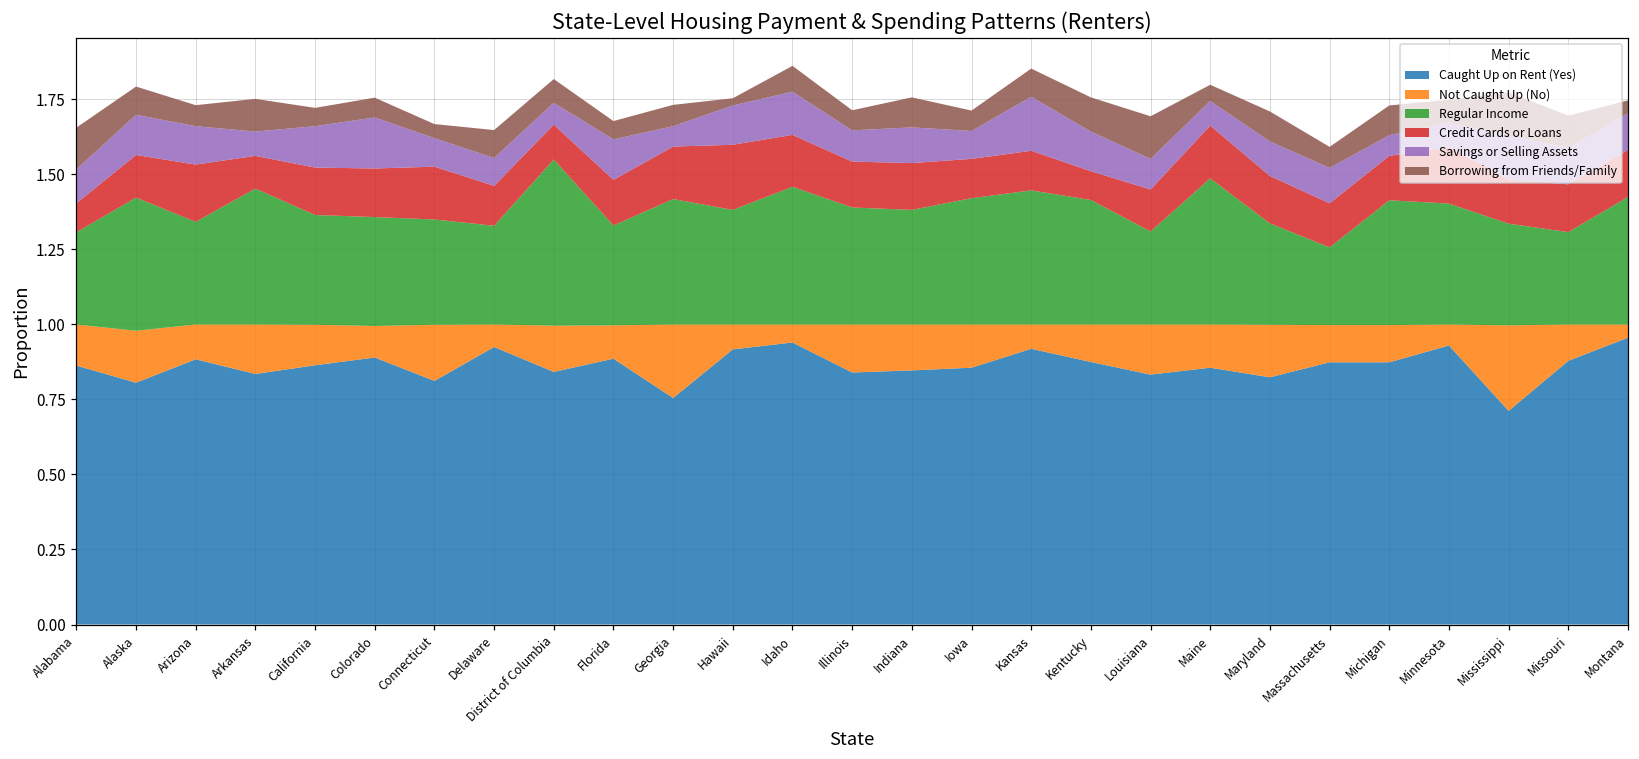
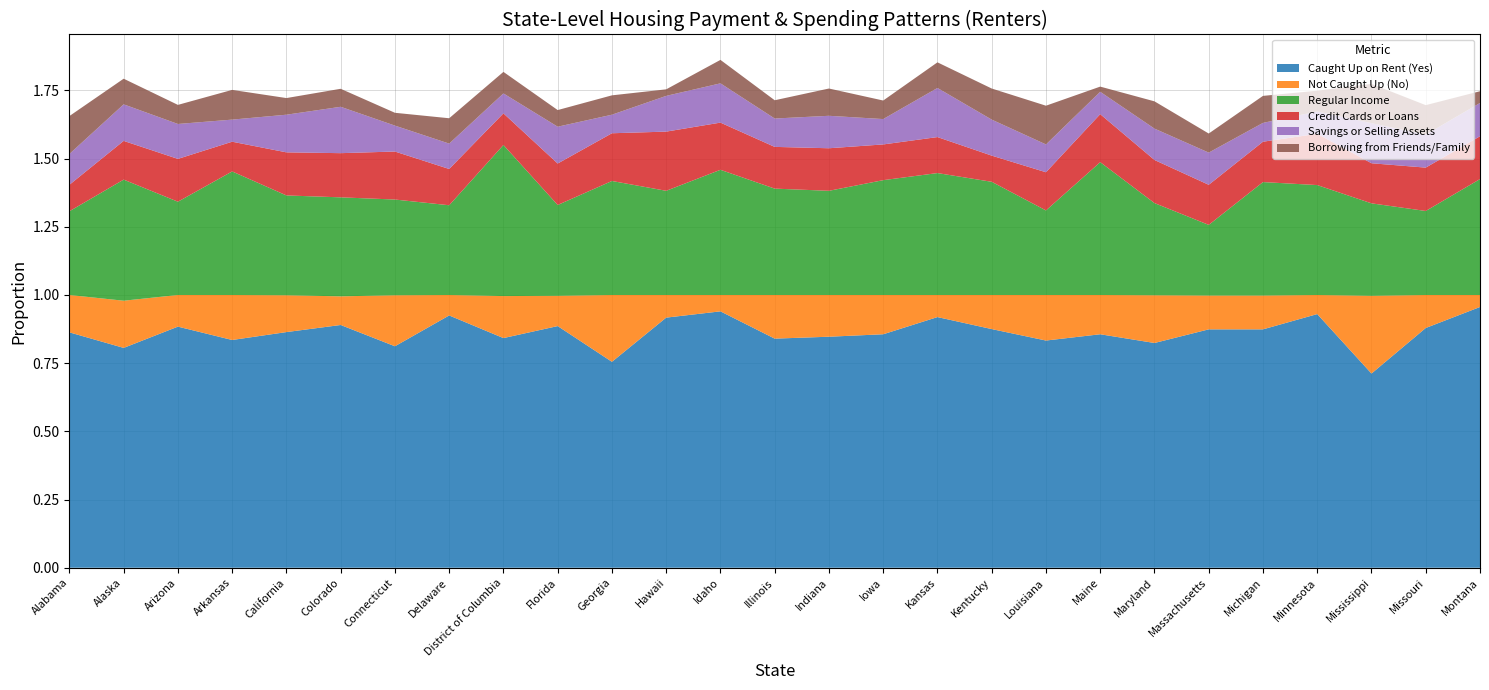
Credit Cards or Loans, Arizona: 0.19 -> 0.16
Borrowing from Friends/Family, Maine: 0.05 -> 0.02
